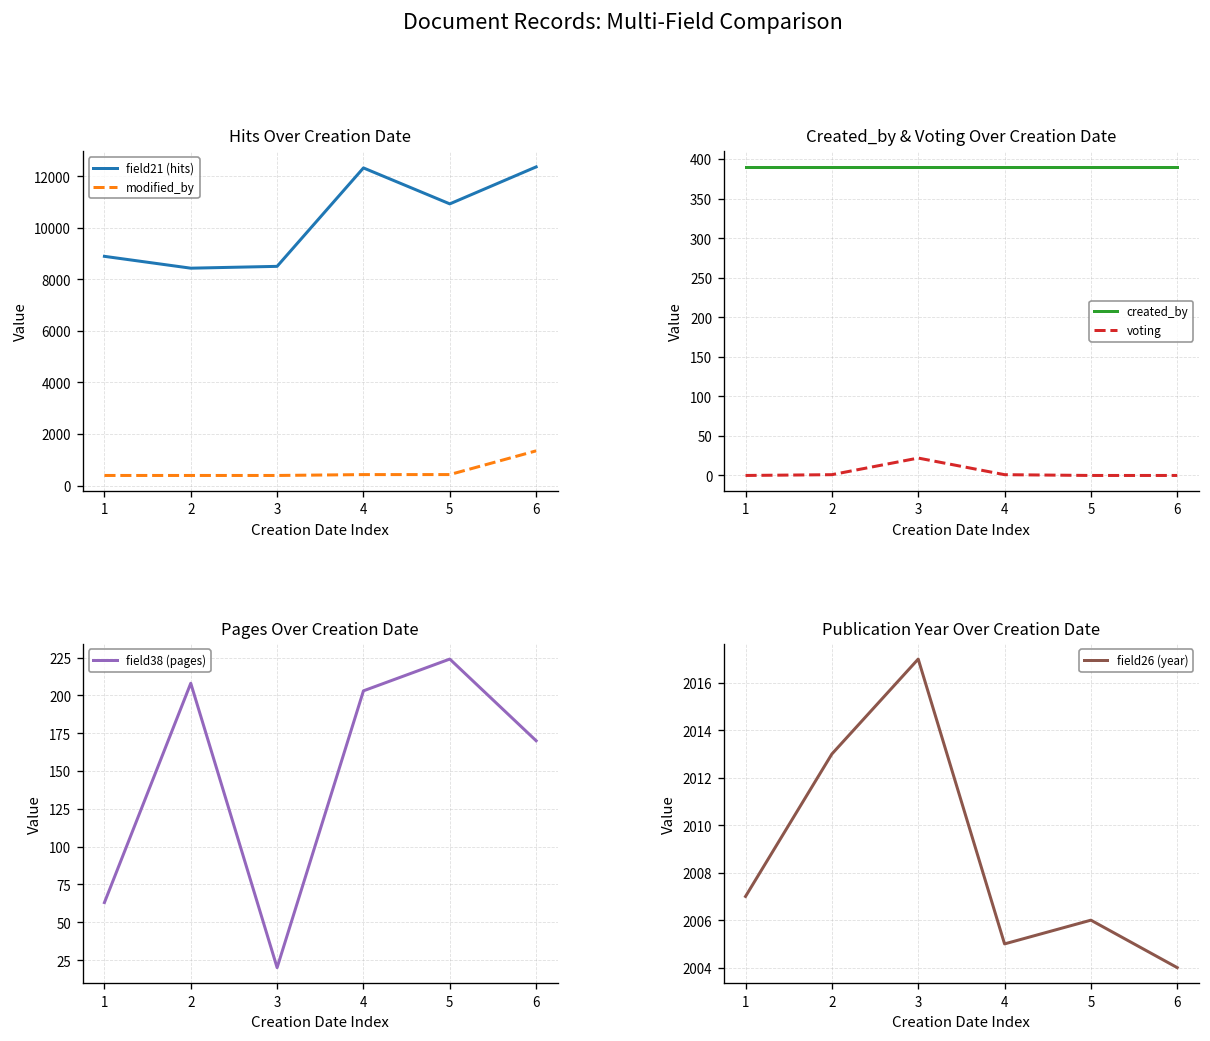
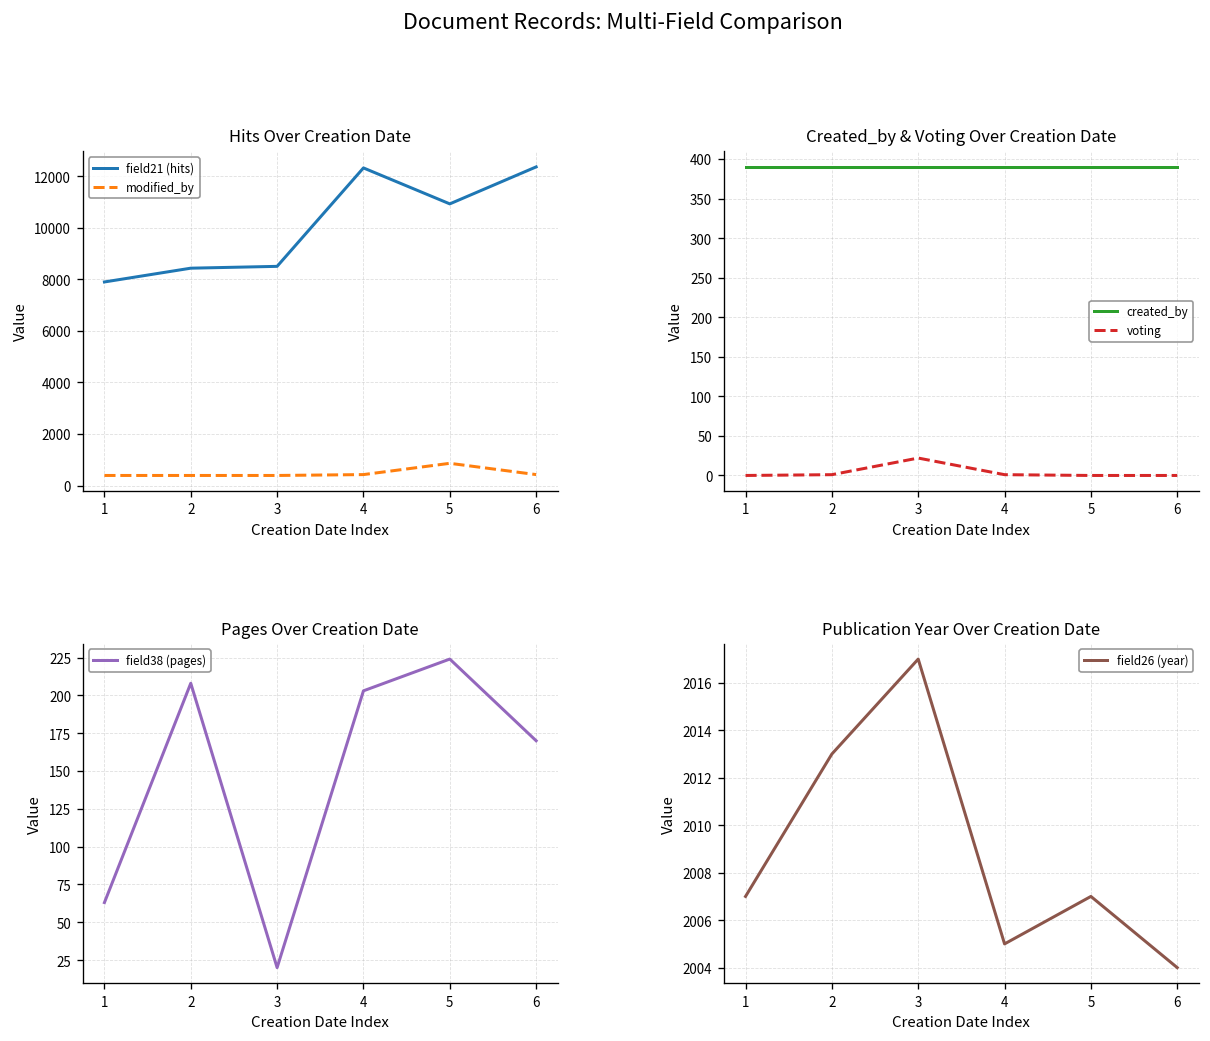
Hits Over Creation Date, field21 (hits), 1: 8900 -> 7900
Hits Over Creation Date, modified_by, 5: 400 -> 900
Hits Over Creation Date, modified_by, 6: 1300 -> 400
Publication Year Over Creation Date, 5: 2006 -> 2007
